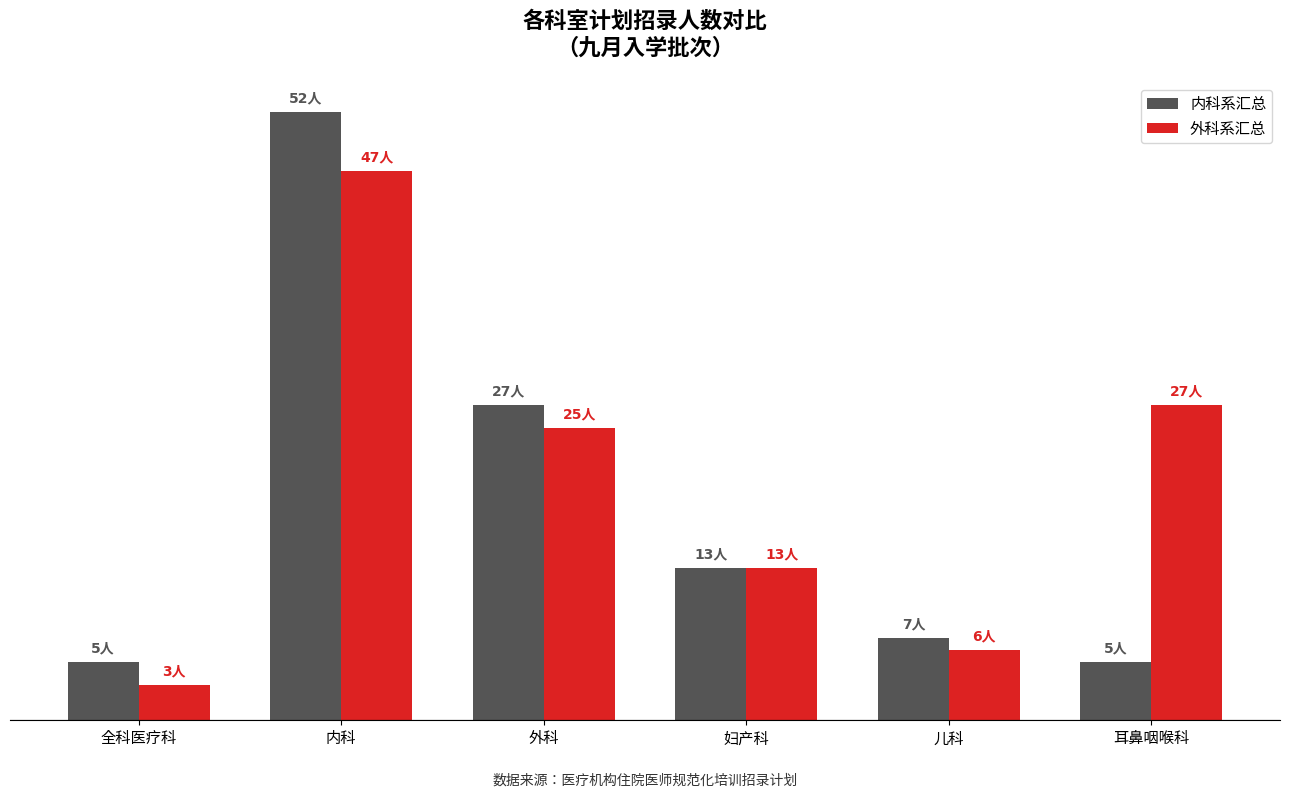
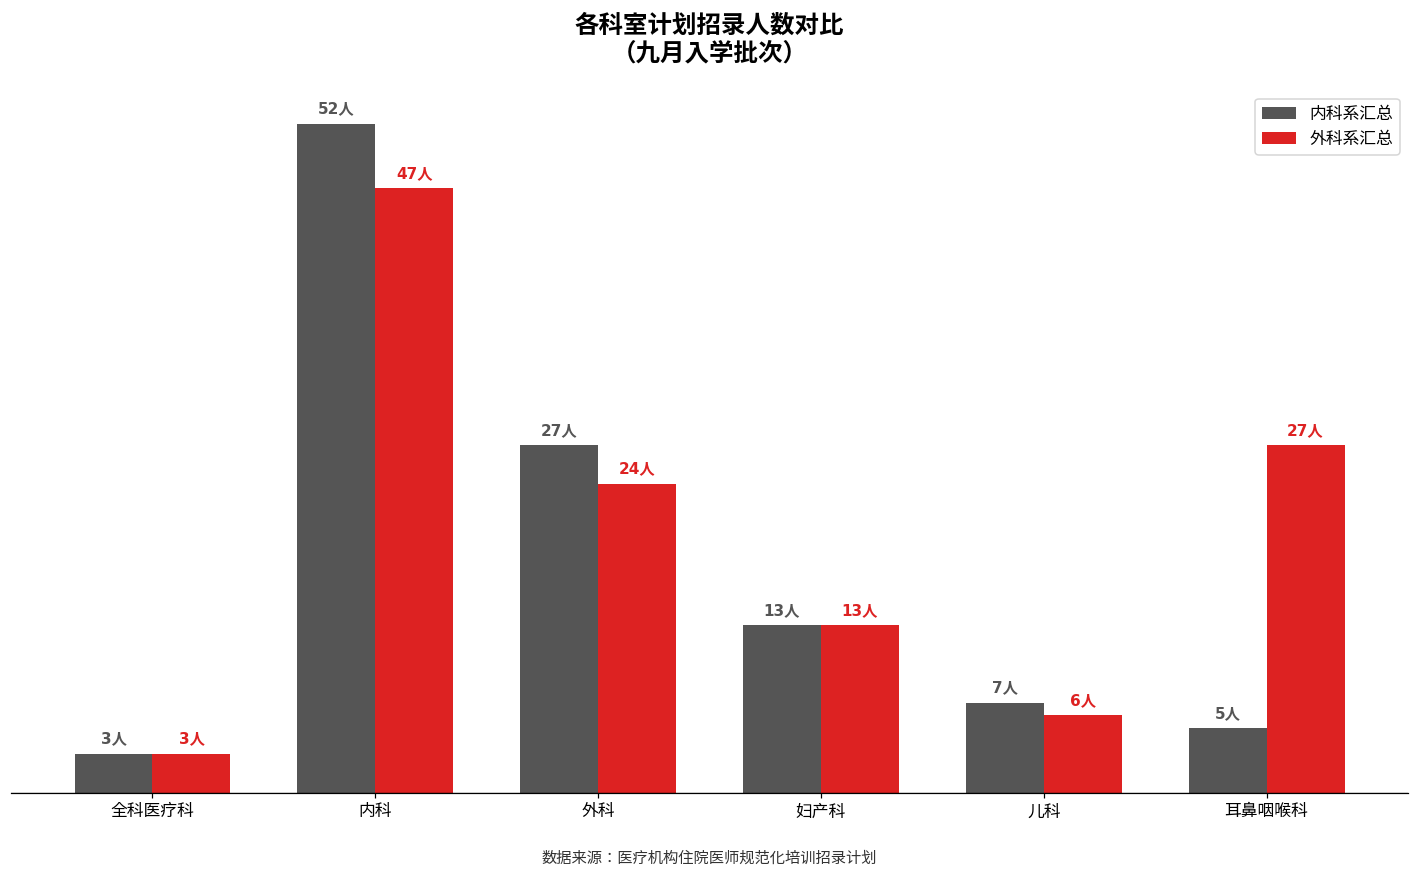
内科系汇总, 全科医疗科: 5人 -> 3人
外科系汇总, 外科: 25人 -> 24人
